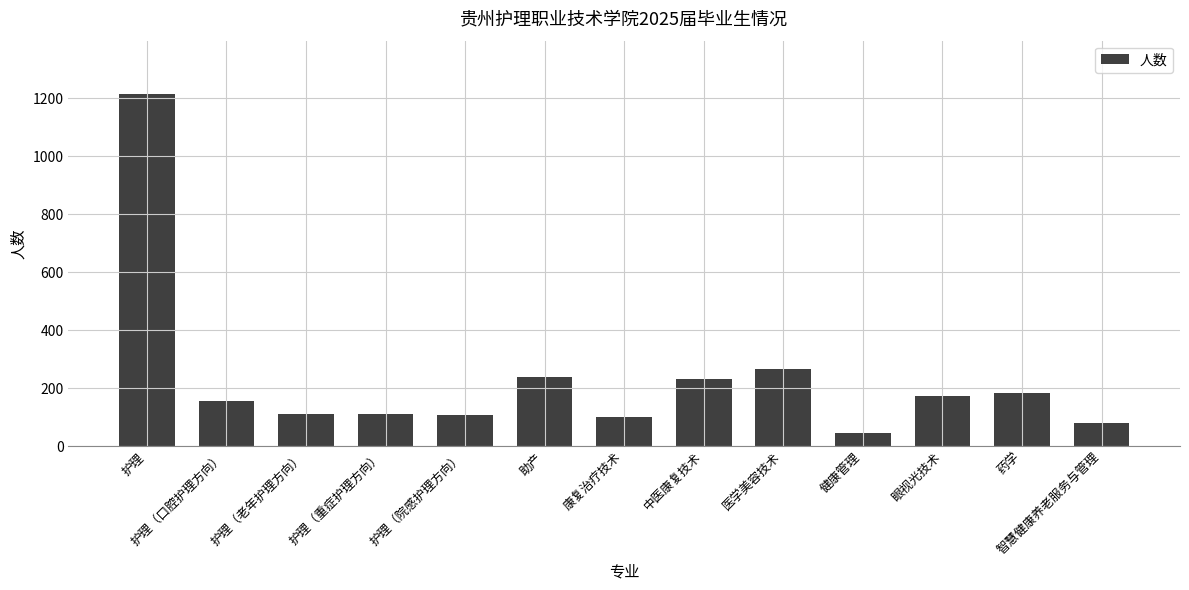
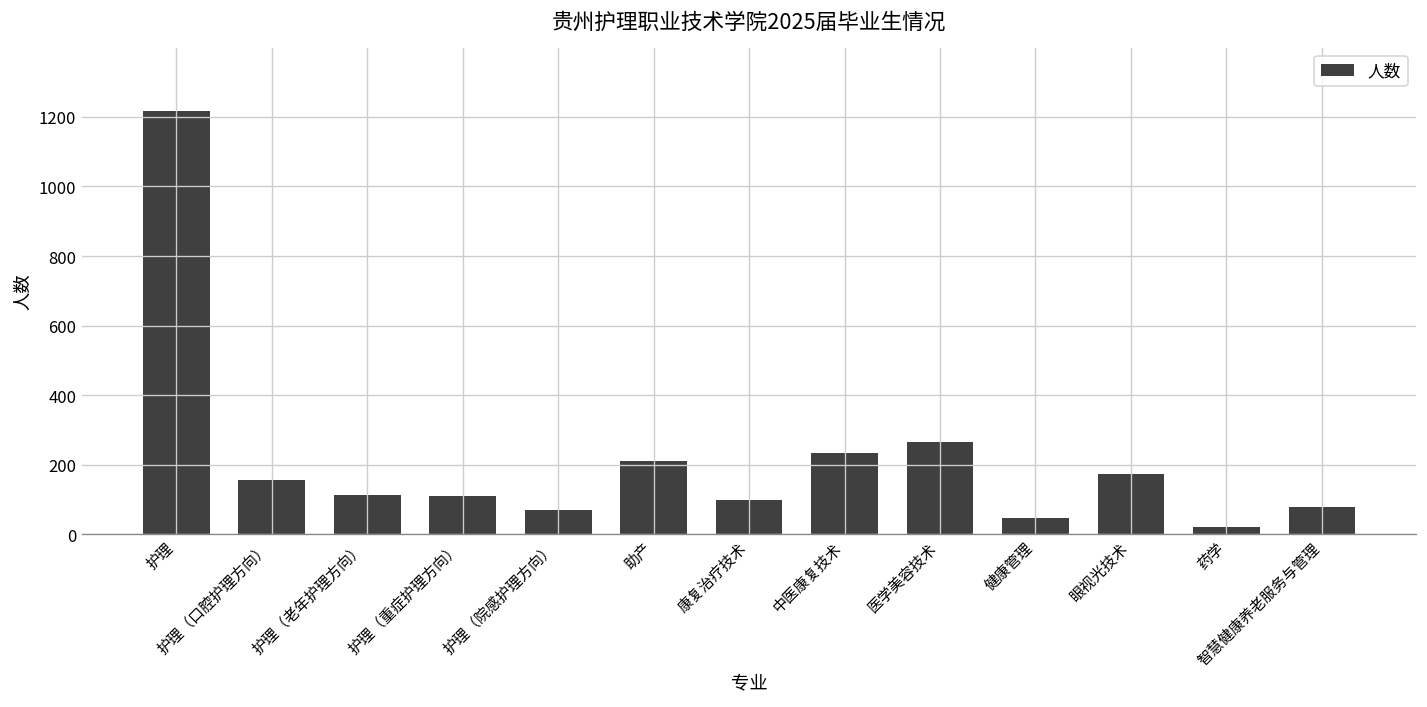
护理（院感护理方向）: 110 -> 70
助产: 240 -> 210
药学: 180 -> 20
